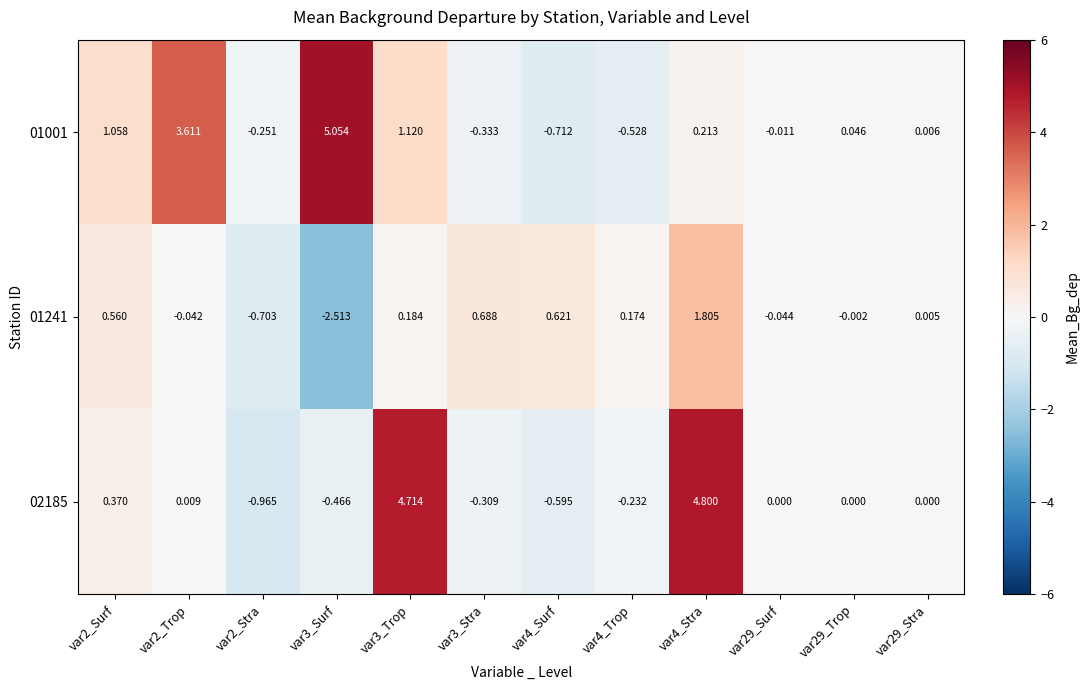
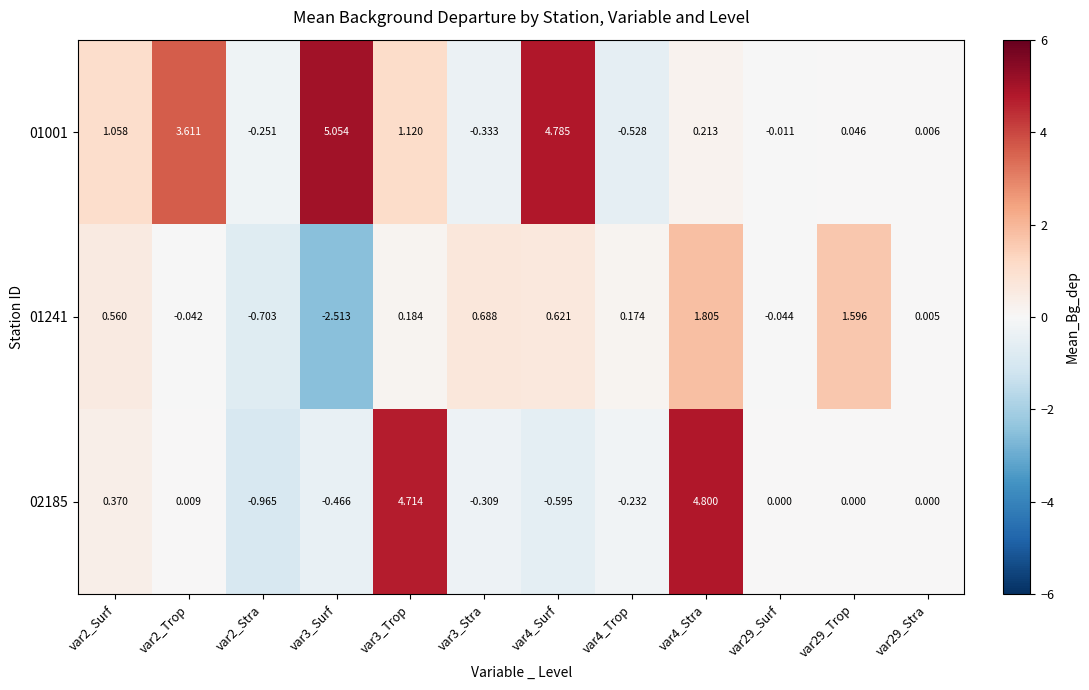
01001, var4_Surf: -0.712 -> 4.785
01241, var29_Trop: -0.002 -> 1.596
